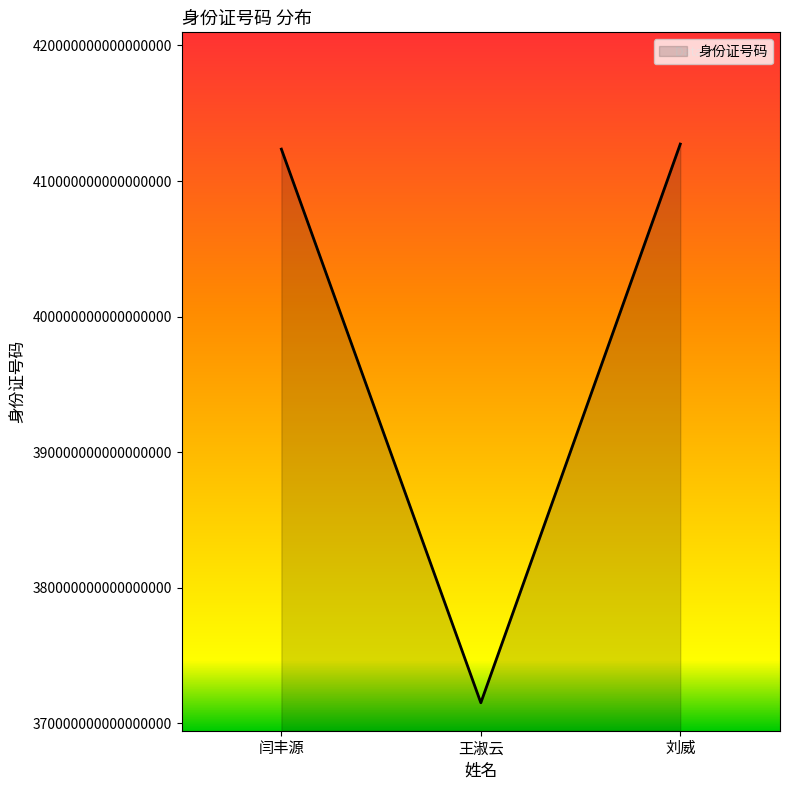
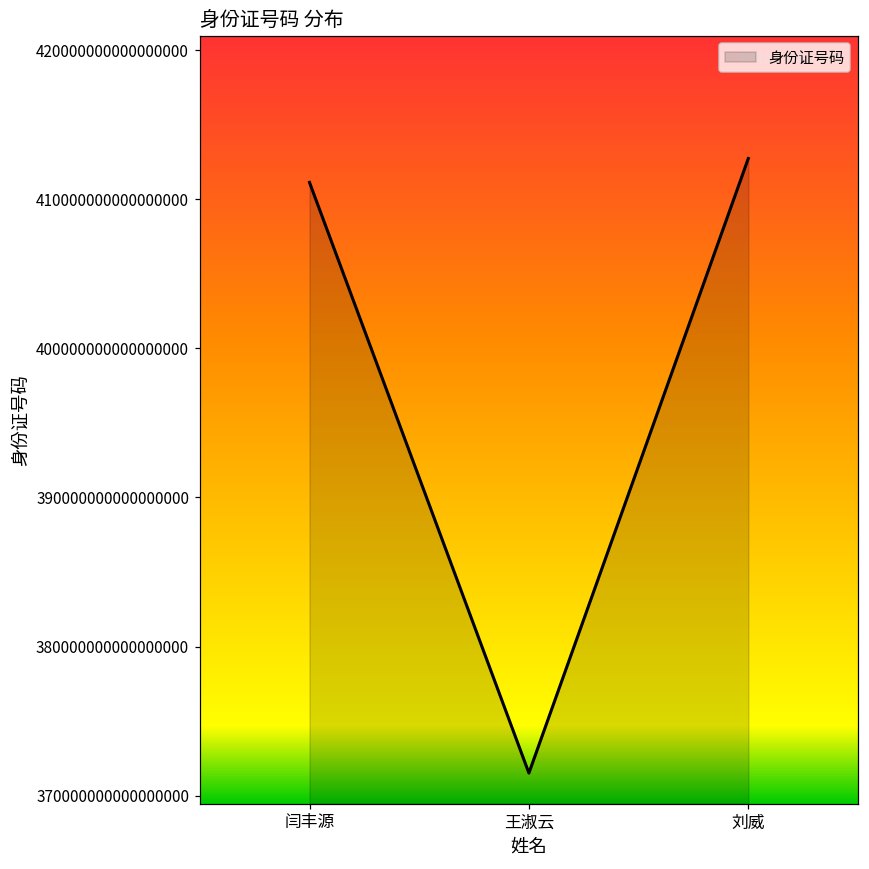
闫丰源: 412400000000000000 -> 411100000000000000
